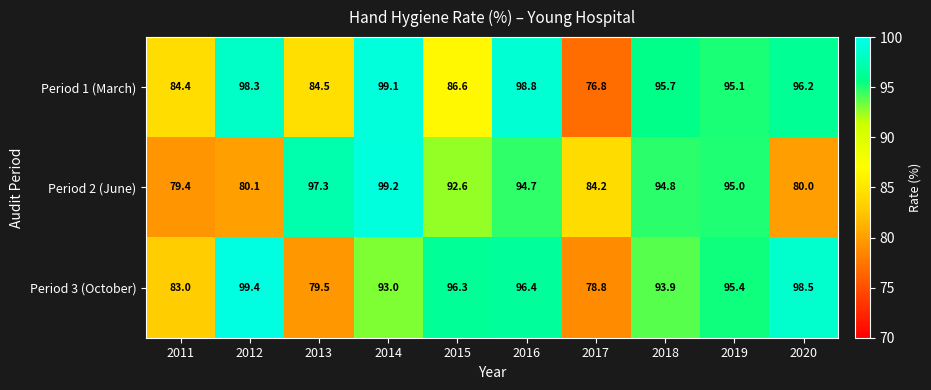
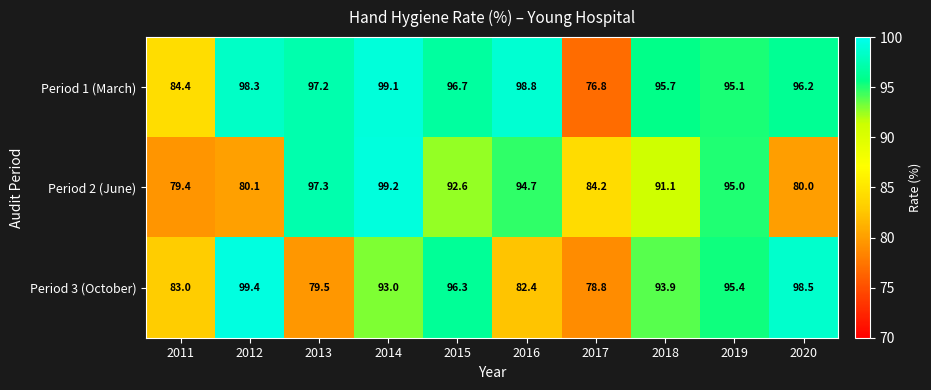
Period 1 (March), 2013: 84.5 -> 97.2
Period 1 (March), 2015: 86.6 -> 96.7
Period 2 (June), 2018: 94.8 -> 91.1
Period 3 (October), 2016: 96.4 -> 82.4
